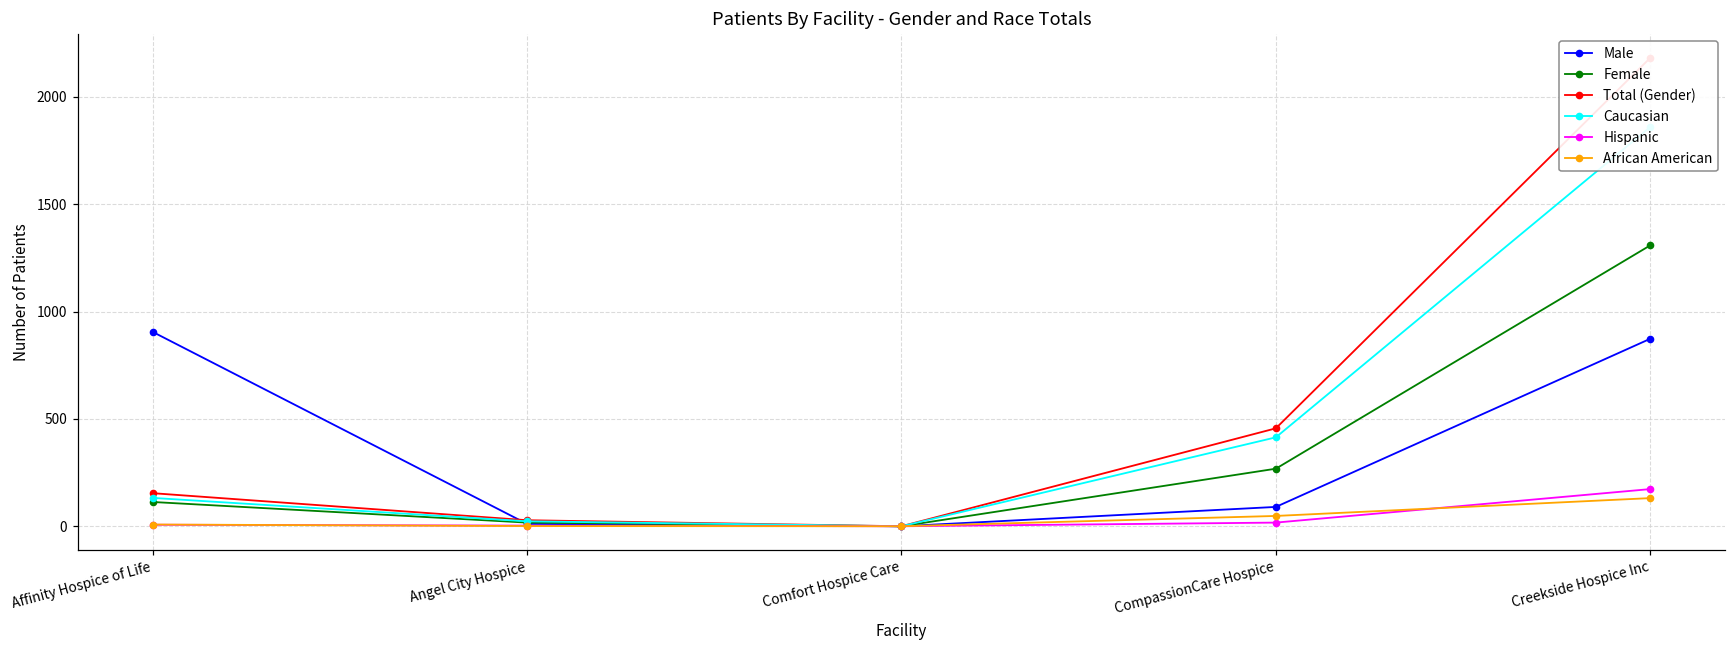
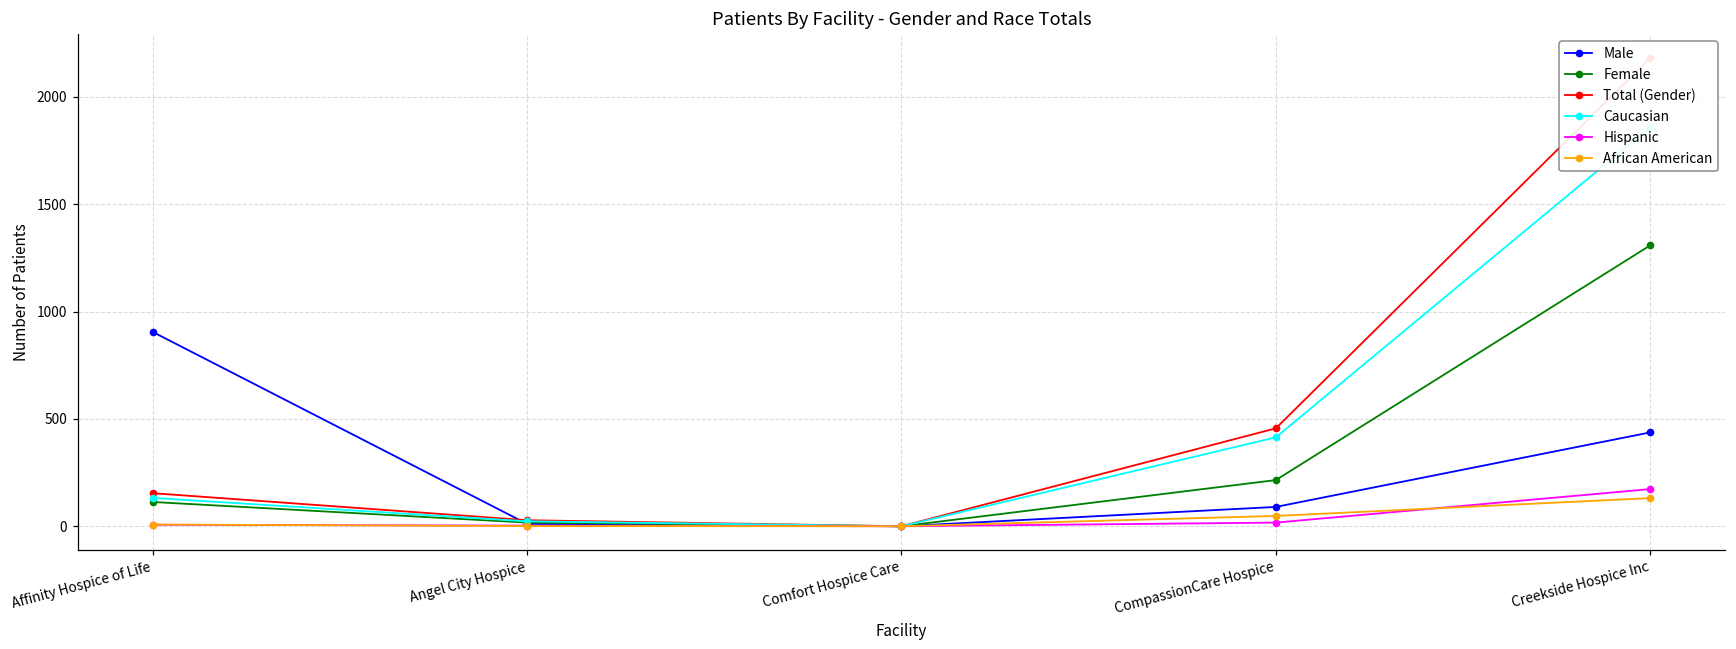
Female, CompassionCare Hospice: 270 -> 220
Male, Creekside Hospice Inc: 870 -> 440
